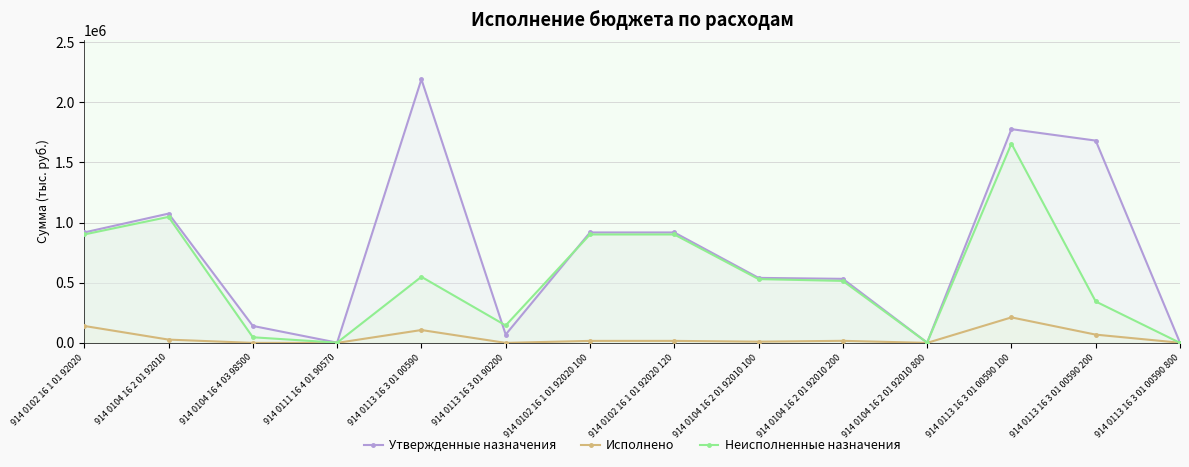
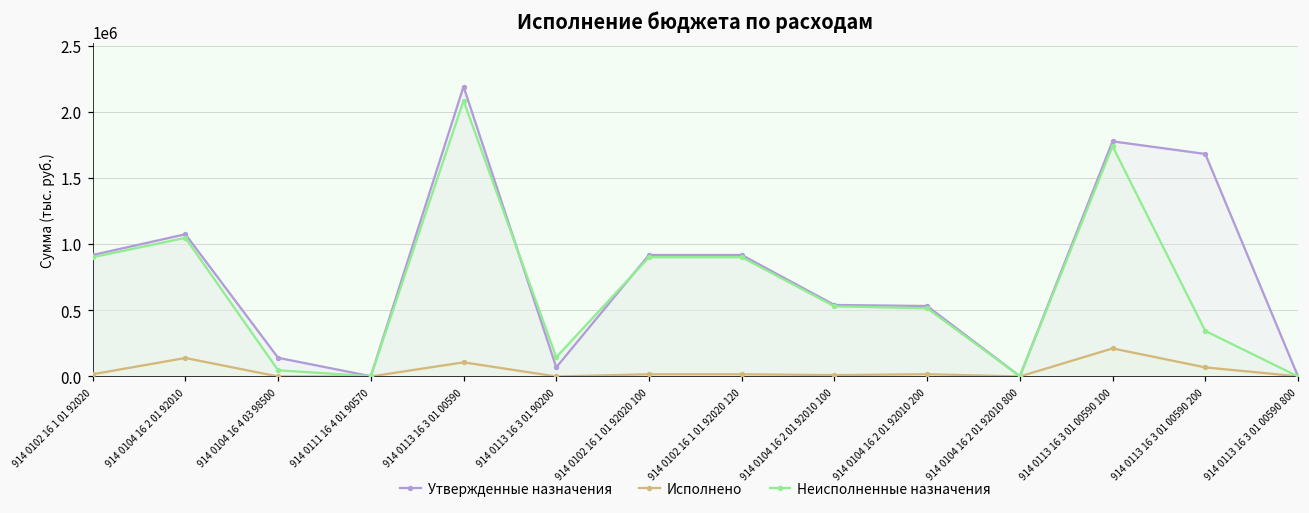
Исполнено, 914 0102 16 1 01 92020: 140000 -> 20000
Исполнено, 914 0104 16 2 01 92010: 30000 -> 140000
Неисполненные назначения, 914 0113 16 3 01 00590: 550000 -> 2080000
Неисполненные назначения, 914 0113 16 3 01 00590 100: 1660000 -> 1740000
